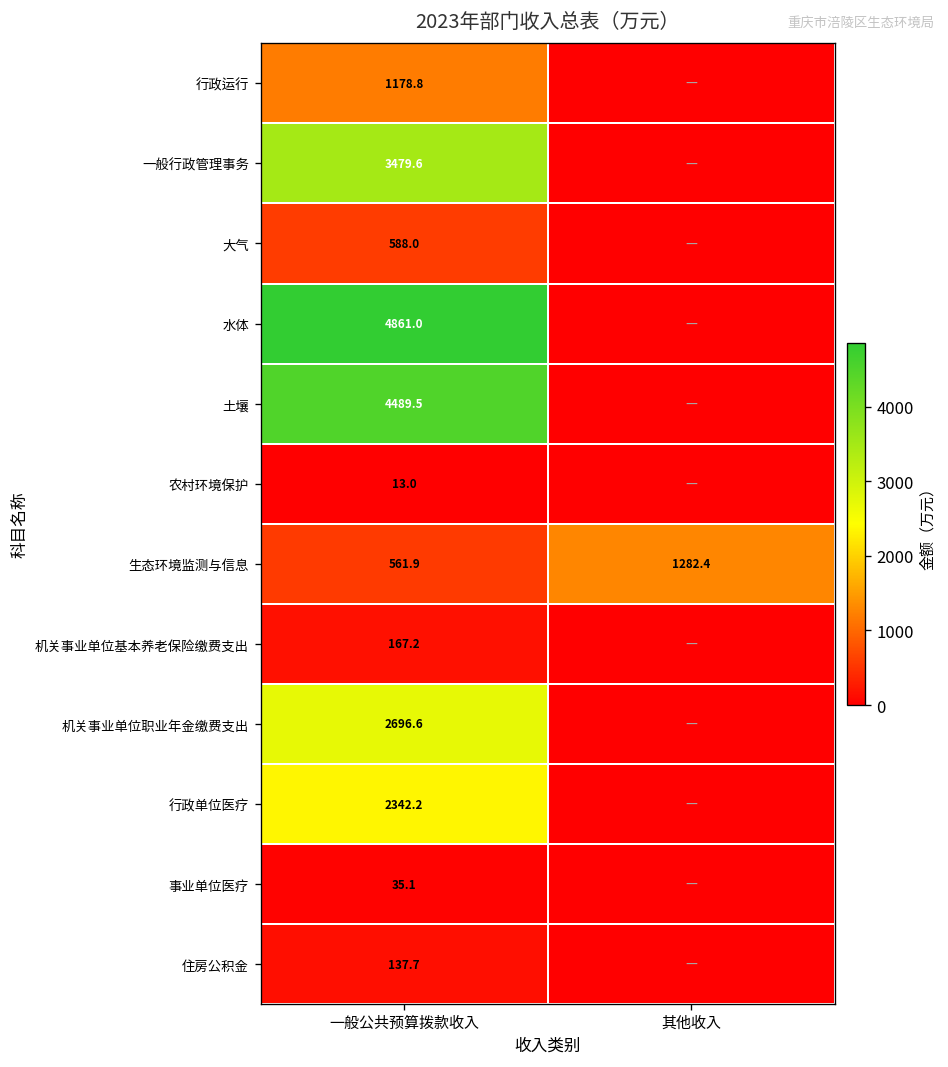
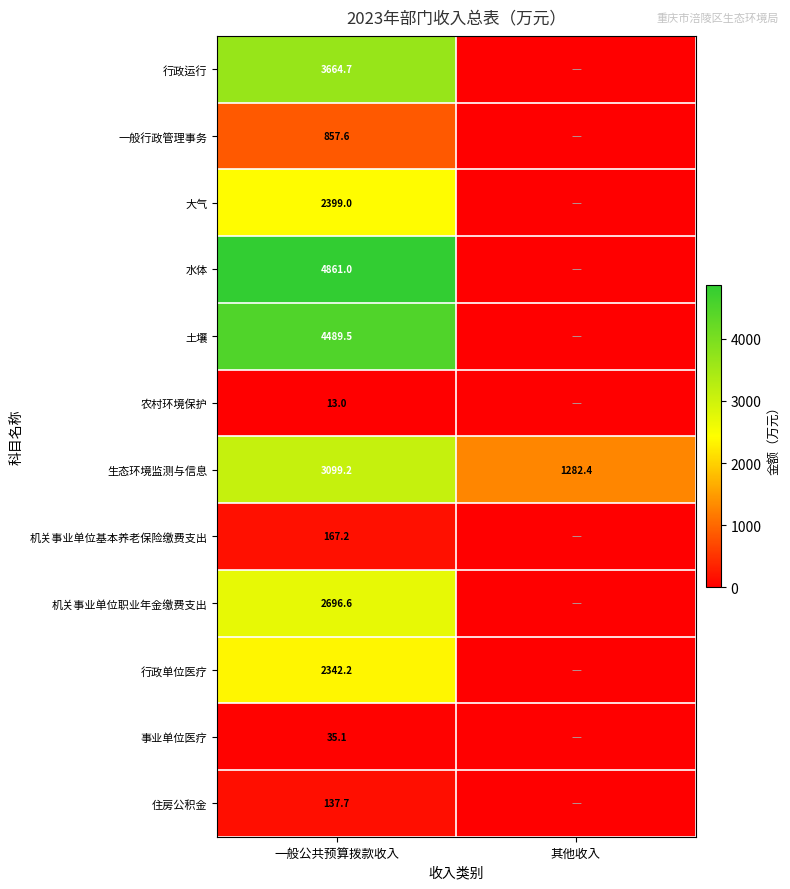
行政运行, 一般公共预算拨款收入: 1178.8 -> 3664.7
一般行政管理事务, 一般公共预算拨款收入: 3479.6 -> 857.6
大气, 一般公共预算拨款收入: 588.0 -> 2399.0
生态环境监测与信息, 一般公共预算拨款收入: 561.9 -> 3099.2
